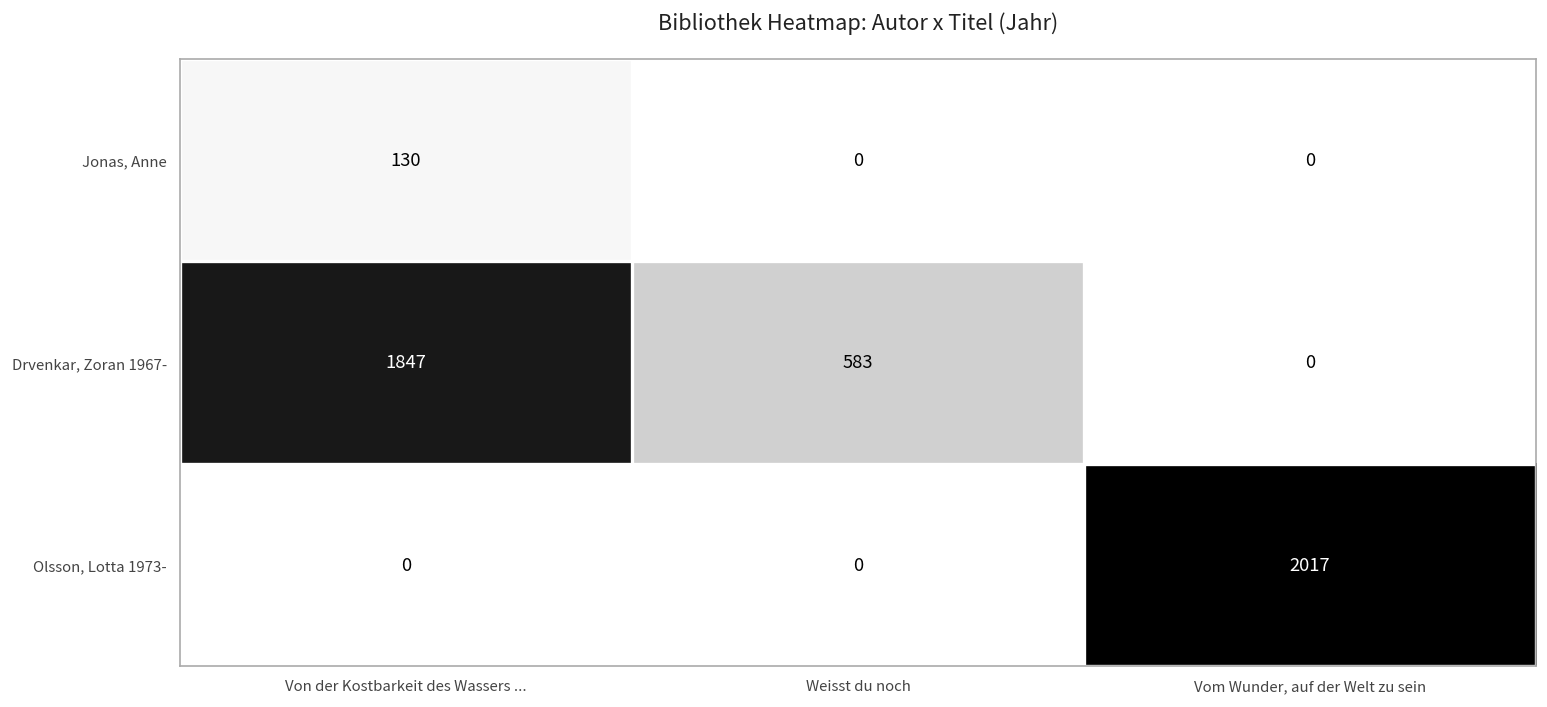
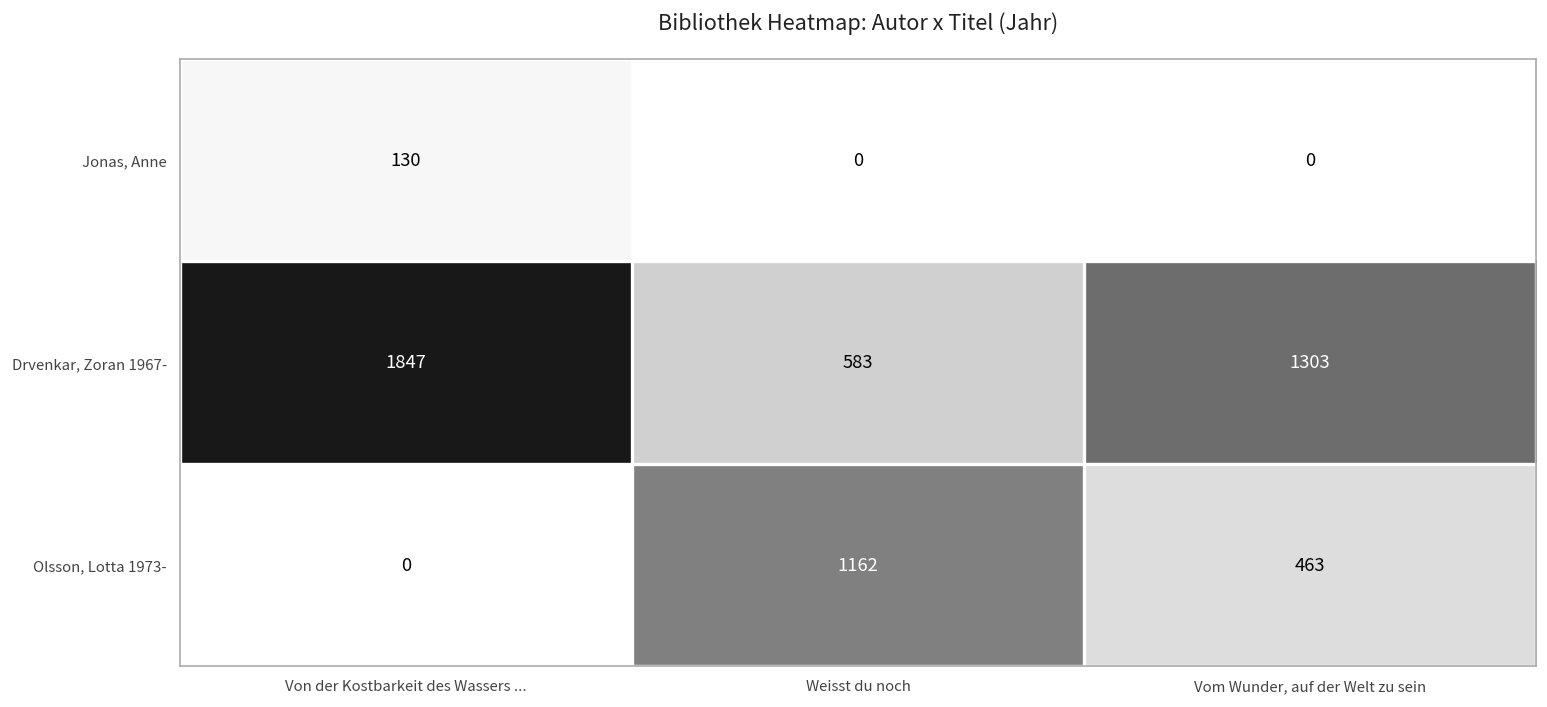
Drvenkar, Zoran 1967-, Vom Wunder, auf der Welt zu sein: 0 -> 1303
Olsson, Lotta 1973-, Weisst du noch: 0 -> 1162
Olsson, Lotta 1973-, Vom Wunder, auf der Welt zu sein: 2017 -> 463
